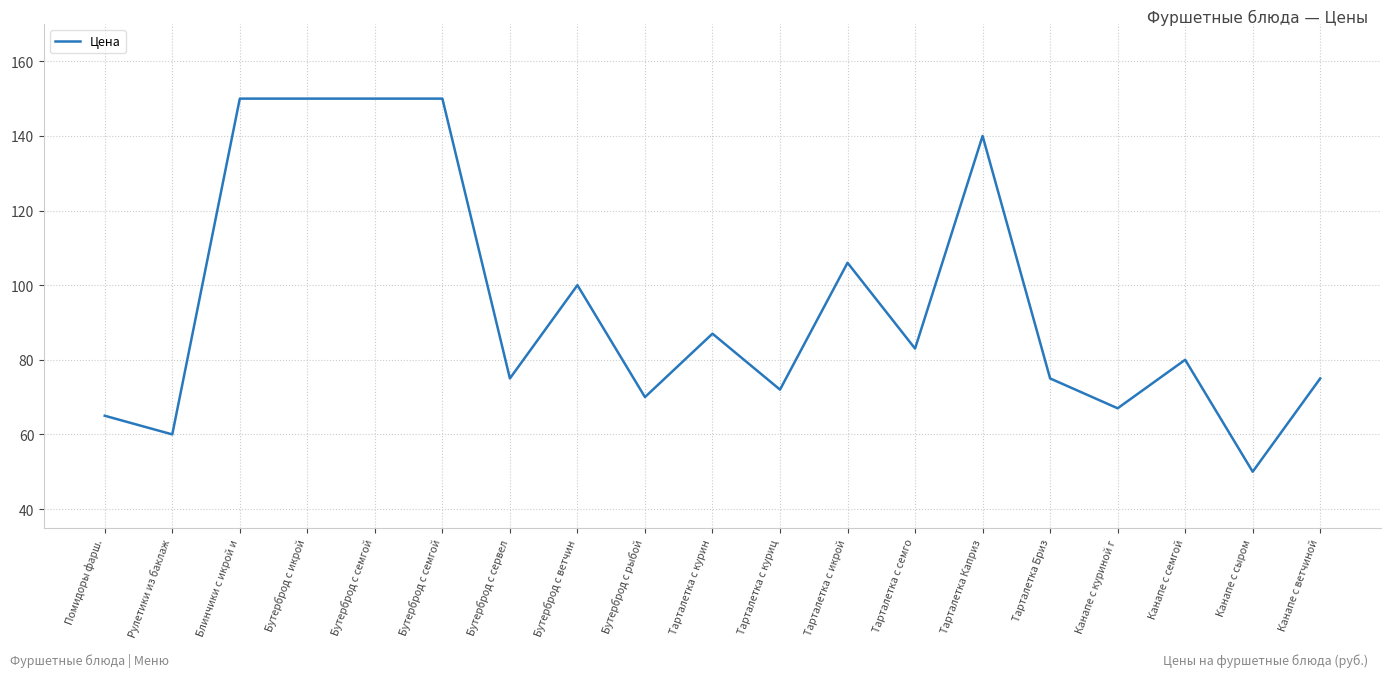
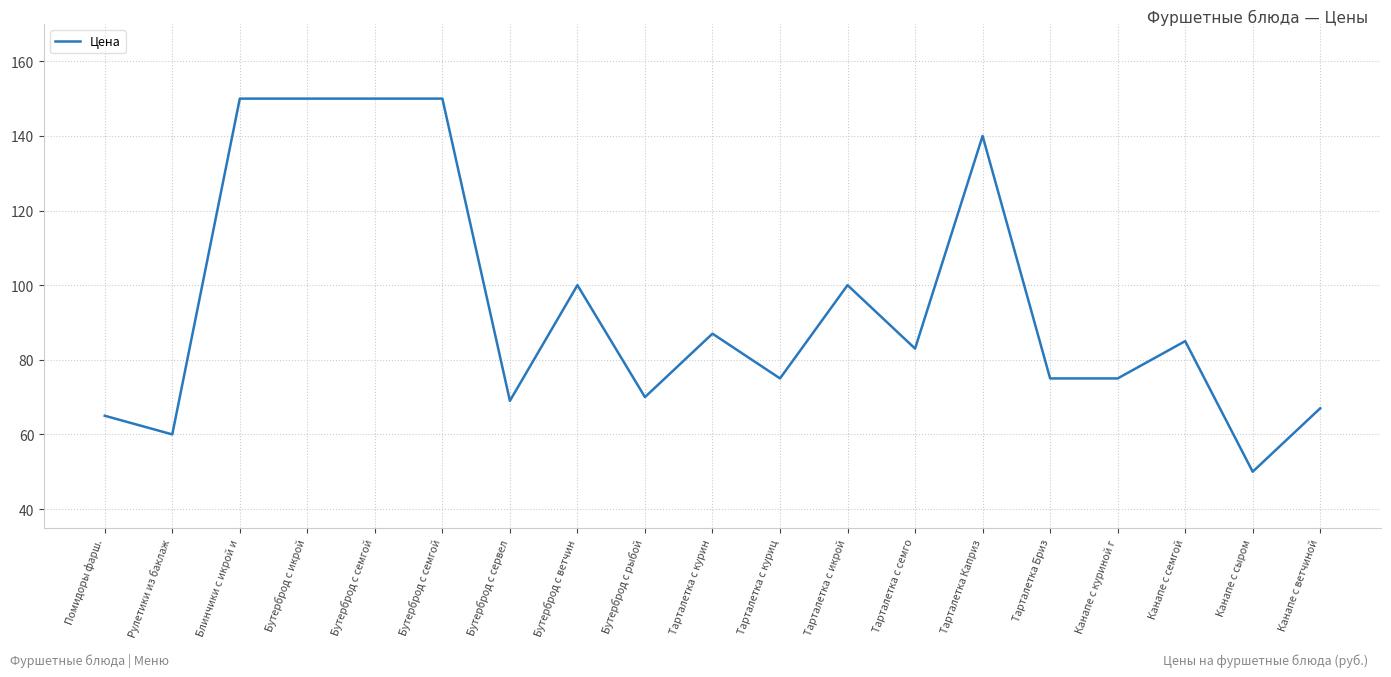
Бутерброд с сервел: 75 -> 69
Тарталетка с куриц: 72 -> 75
Тарталетка с икрой: 106 -> 100
Канапе с куриной г: 67 -> 75
Канапе с семгой: 80 -> 85
Канапе с ветчиной: 75 -> 67
